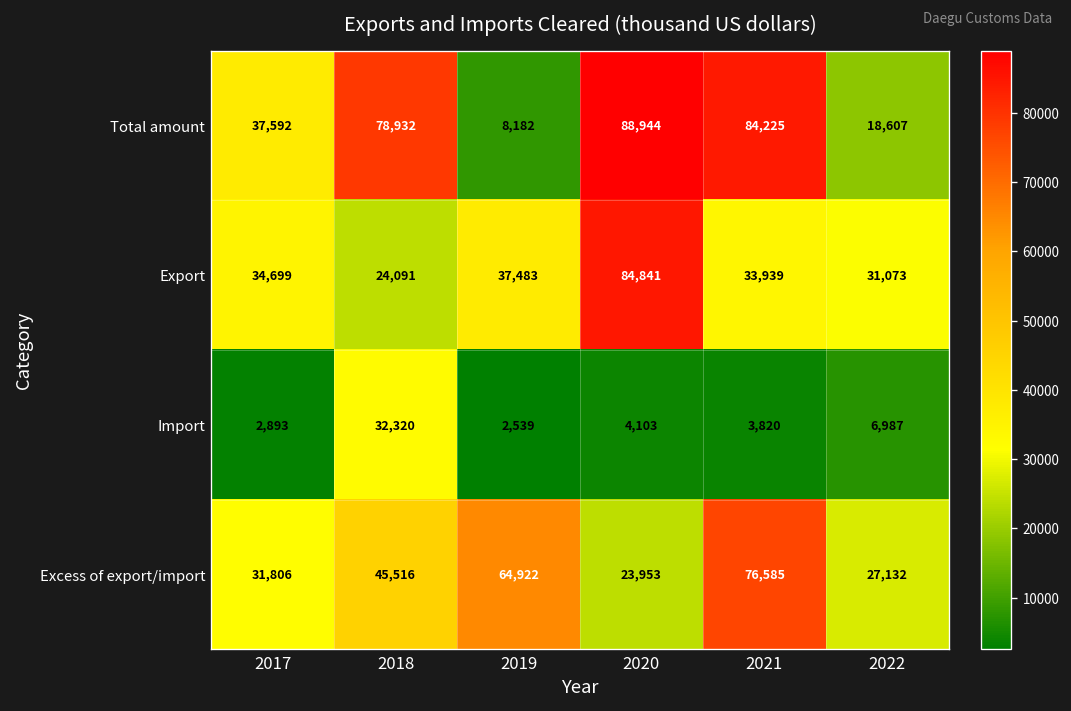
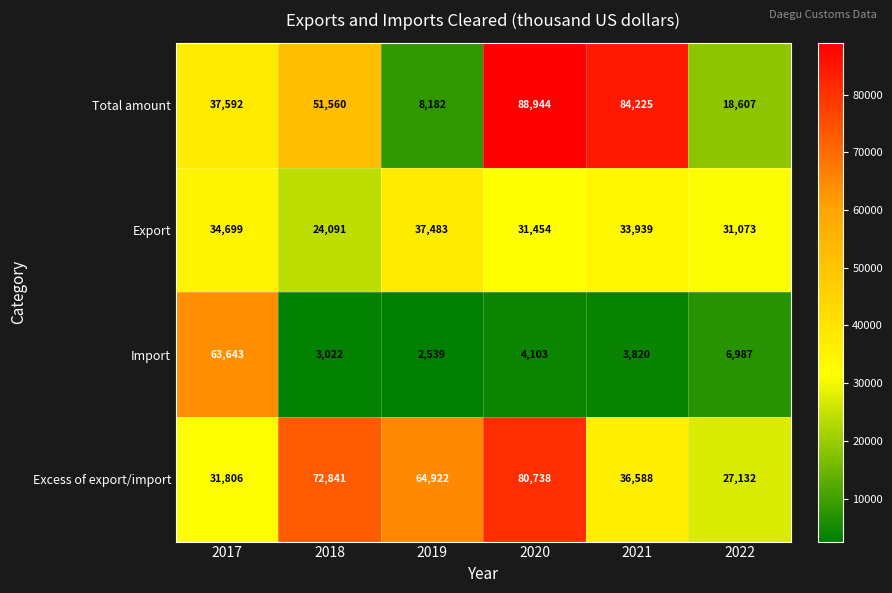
Total amount, 2018: 78,932 -> 51,560
Export, 2020: 84,841 -> 31,454
Import, 2017: 2,893 -> 63,643
Import, 2018: 32,320 -> 3,022
Excess of export/import, 2018: 45,516 -> 72,841
Excess of export/import, 2020: 23,953 -> 80,738
Excess of export/import, 2021: 76,585 -> 36,588
